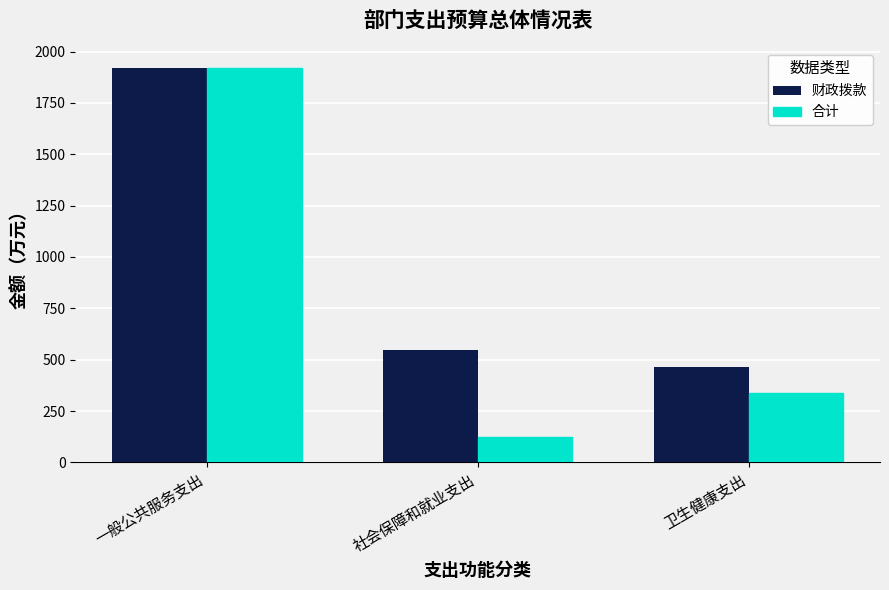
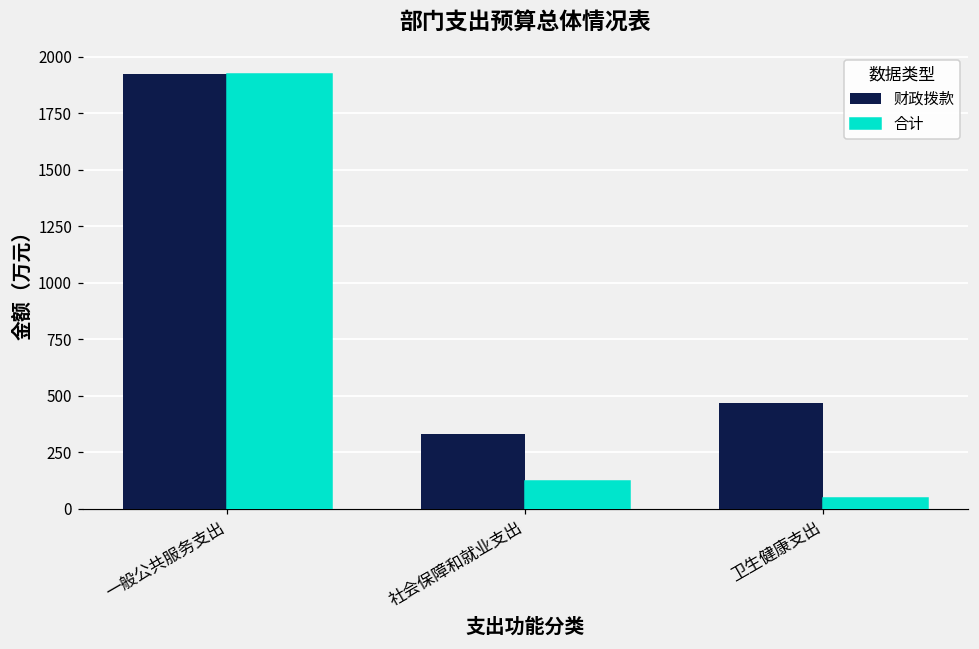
财政拨款, 社会保障和就业支出: 550 -> 330
合计, 卫生健康支出: 340 -> 50
